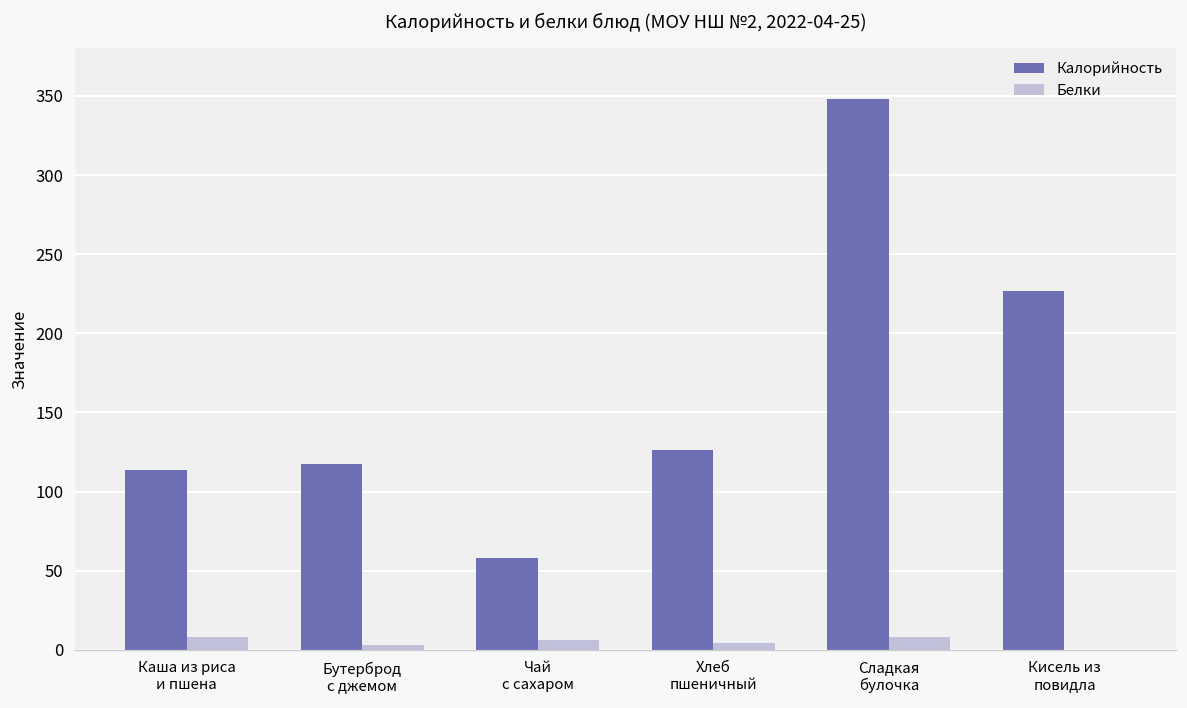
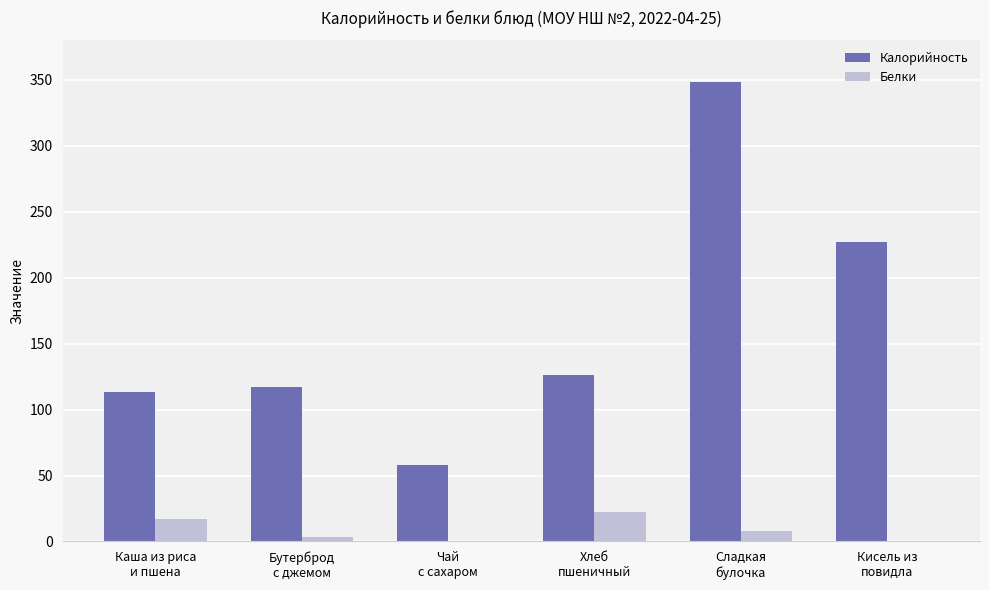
Белки, Каша из риса и пшена: 8 -> 17
Белки, Чай с сахаром: 6 -> 0
Белки, Хлеб пшеничный: 4 -> 22
